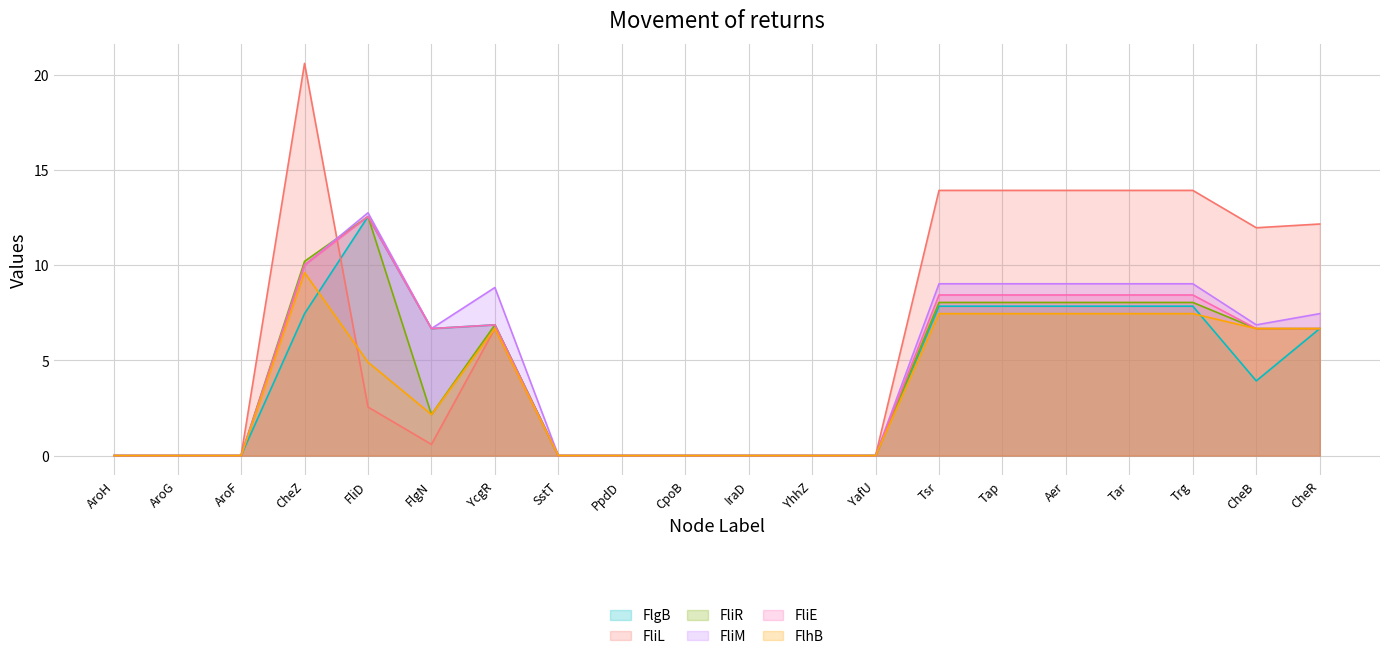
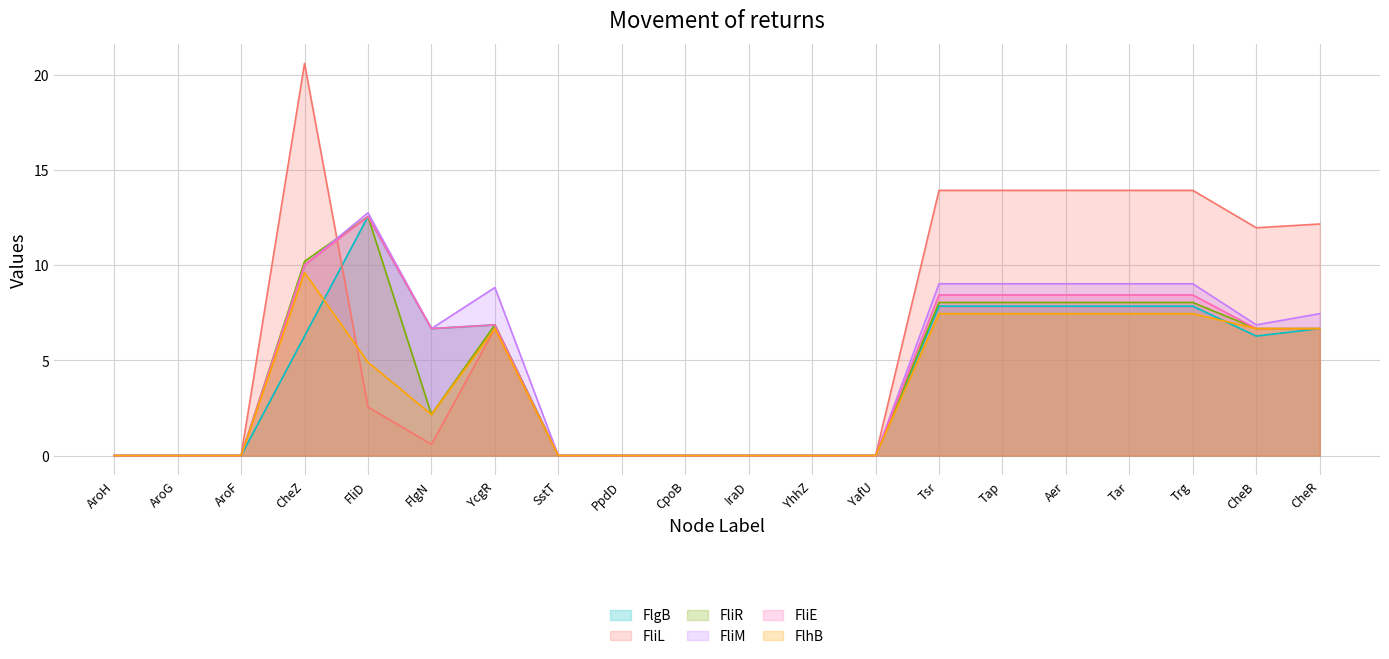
FlgB, CheZ: 7.5 -> 6.3
FlgB, CheB: 3.9 -> 6.3
